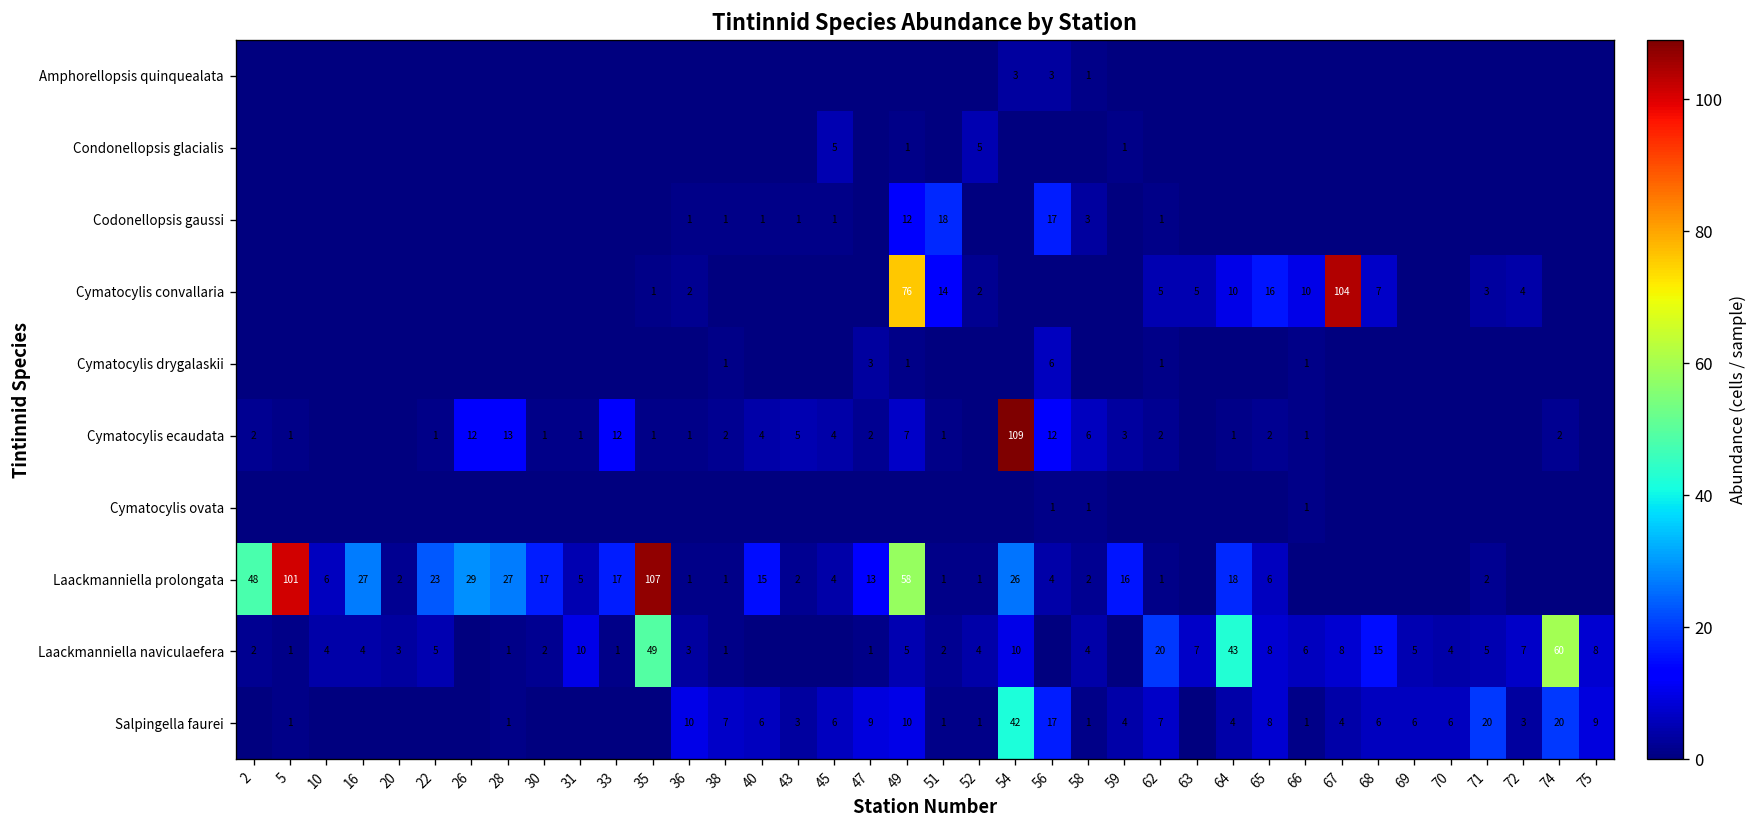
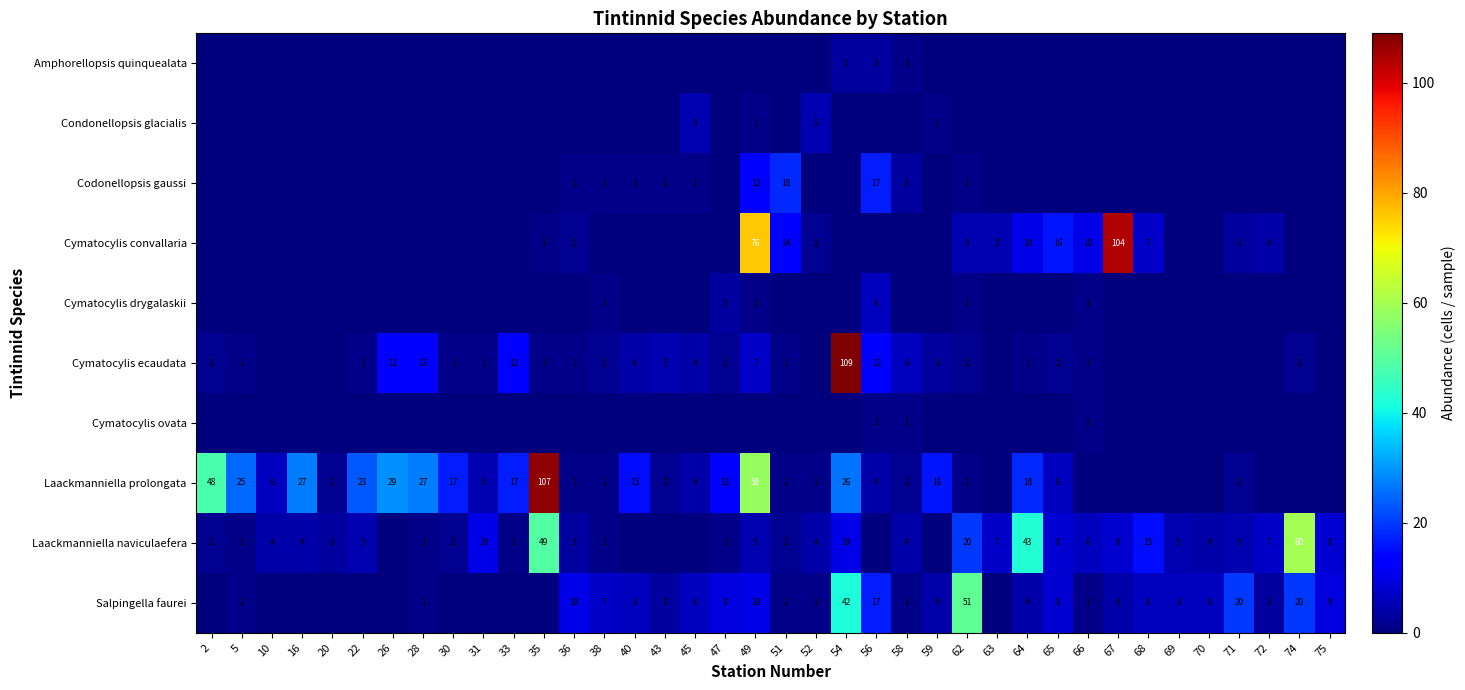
Laackmanniella prolongata, 5: 101 -> 25
Salpingella faurei, 62: 7 -> 51
